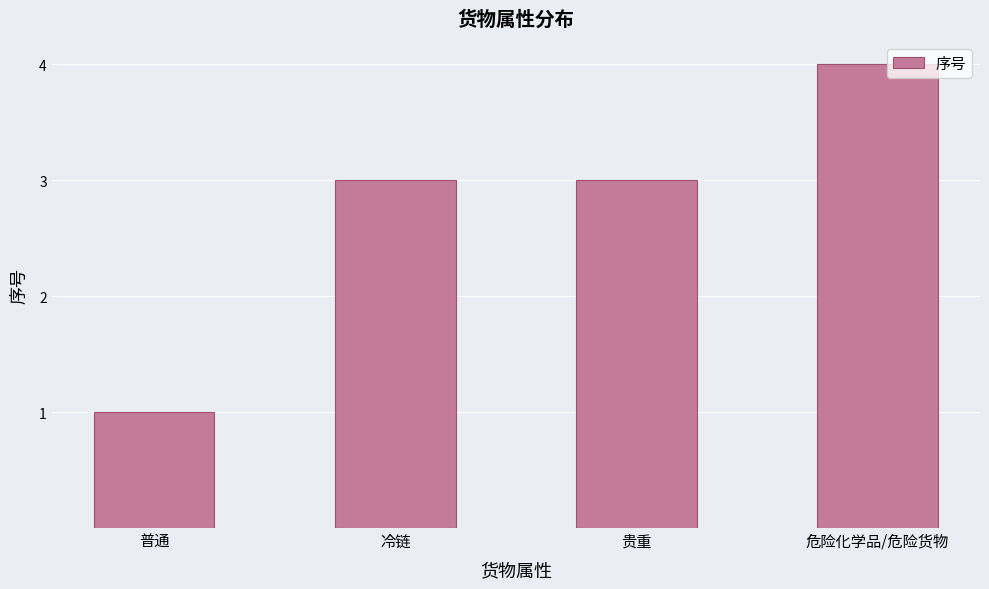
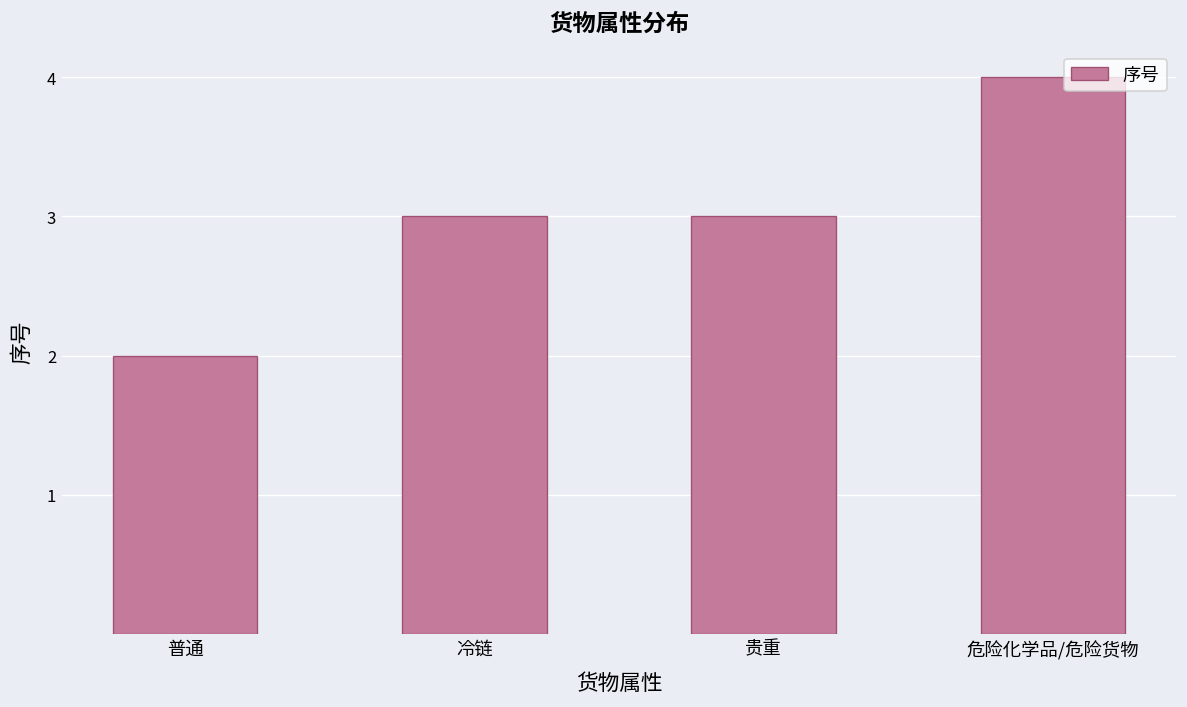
普通: 1 -> 2
